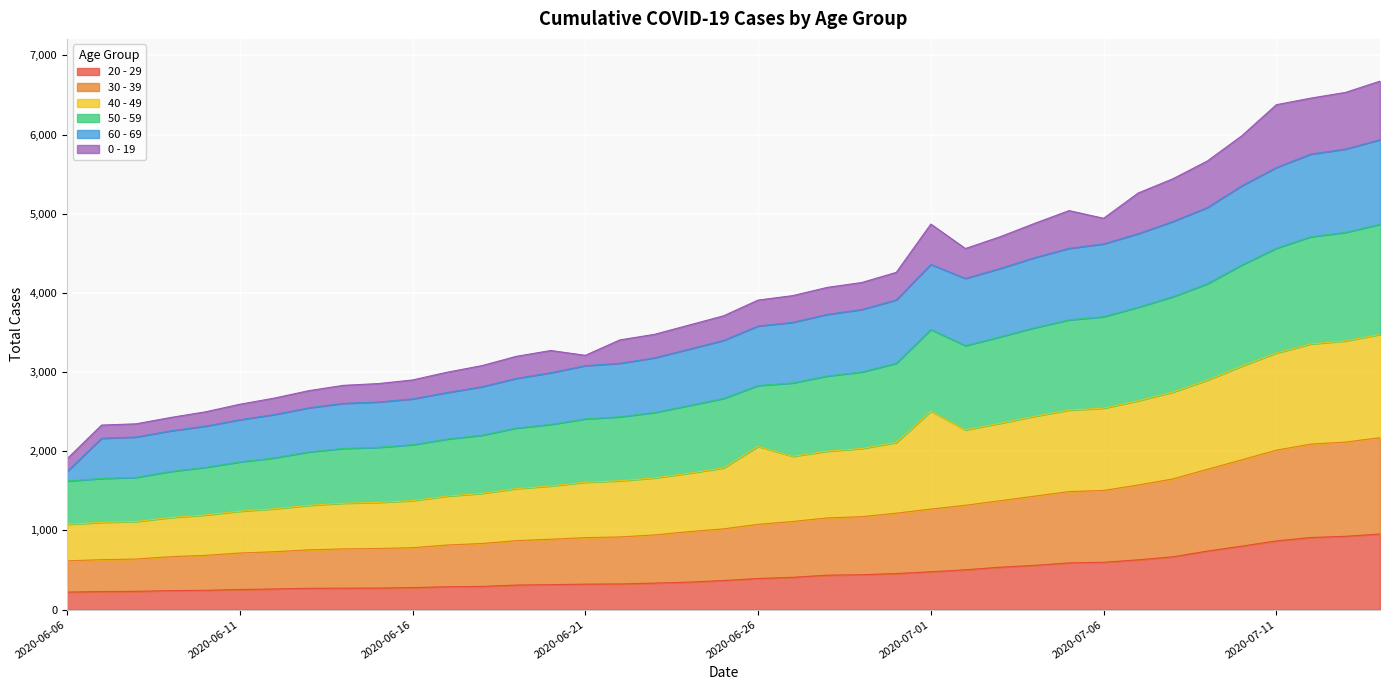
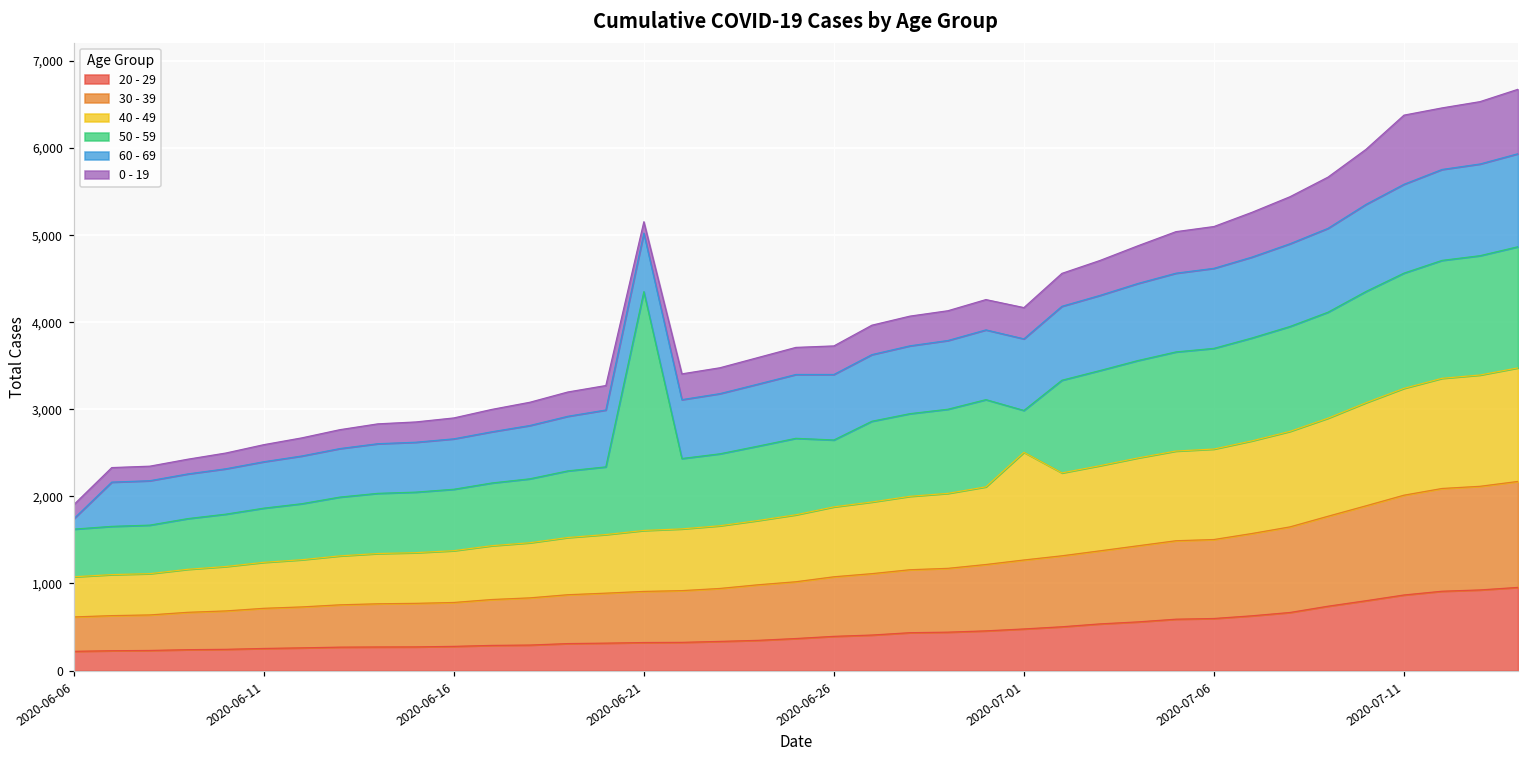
50 - 59, 2020-06-21: 800 -> 2,700
40 - 49, 2020-06-26: 1,000 -> 800
50 - 59, 2020-07-01: 1,000 -> 500
0 - 19, 2020-07-01: 500 -> 400
0 - 19, 2020-07-06: 300 -> 500
